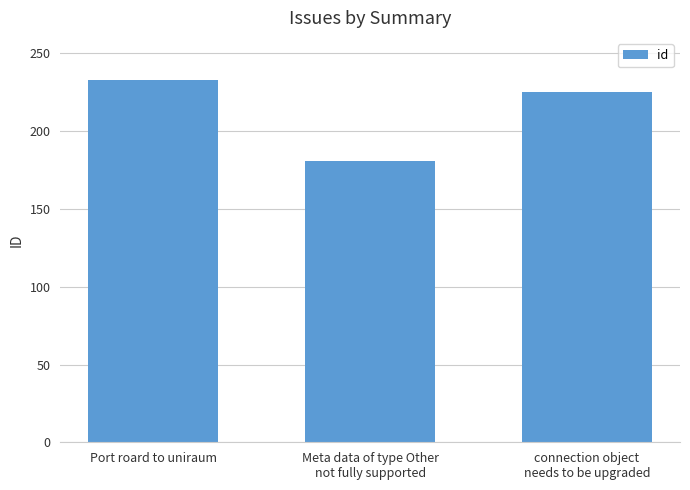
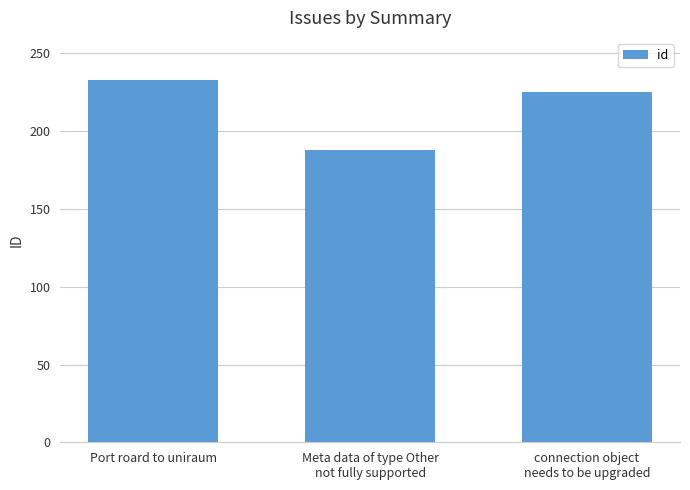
Meta data of type Other not fully supported: 181 -> 188
